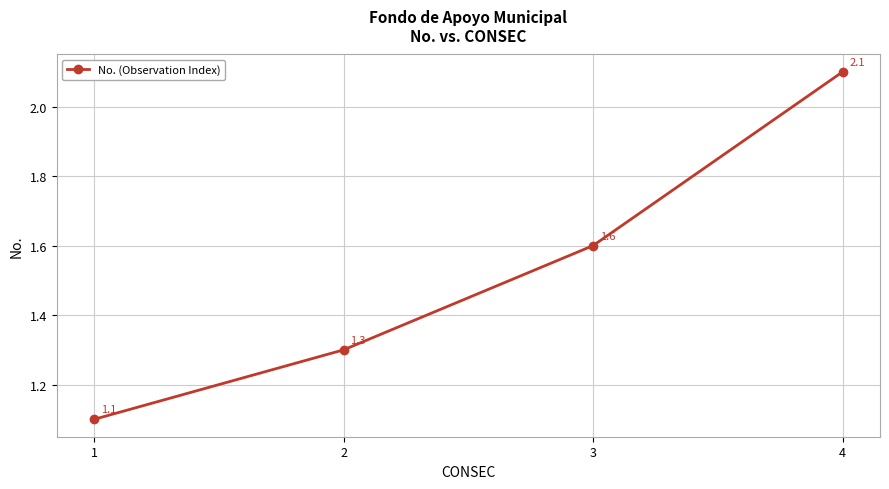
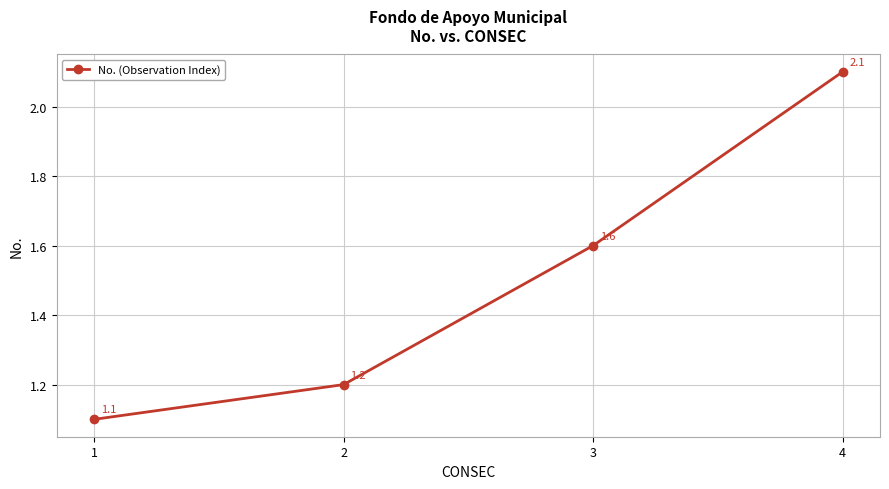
2: 1.3 -> 1.2
